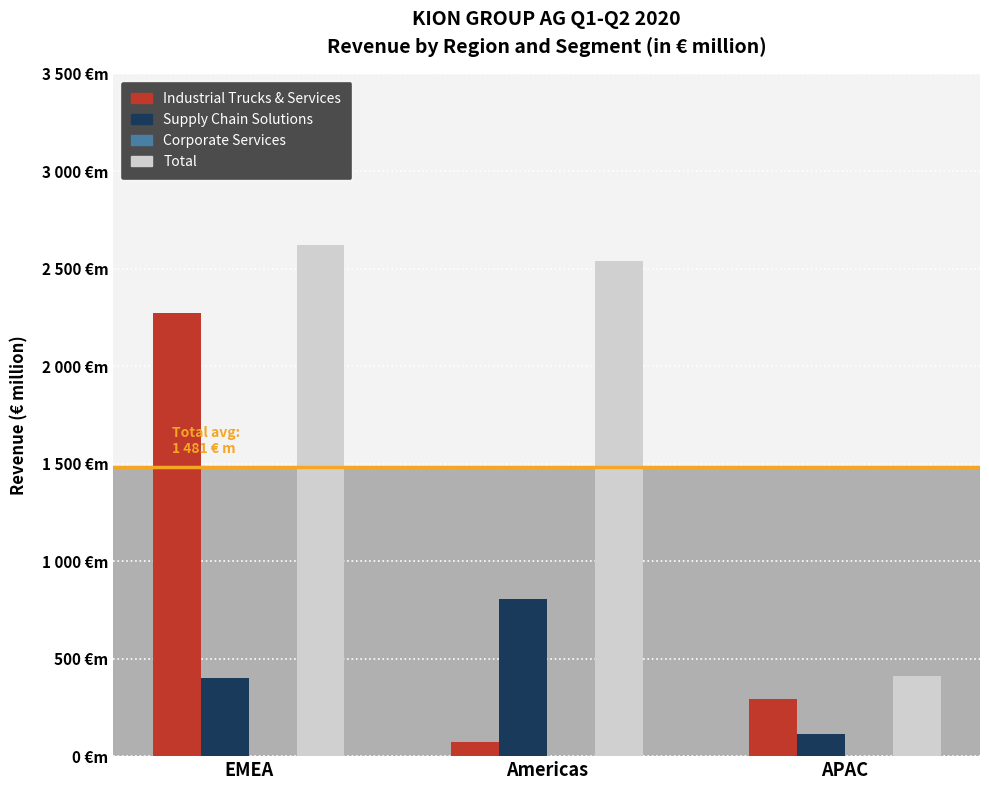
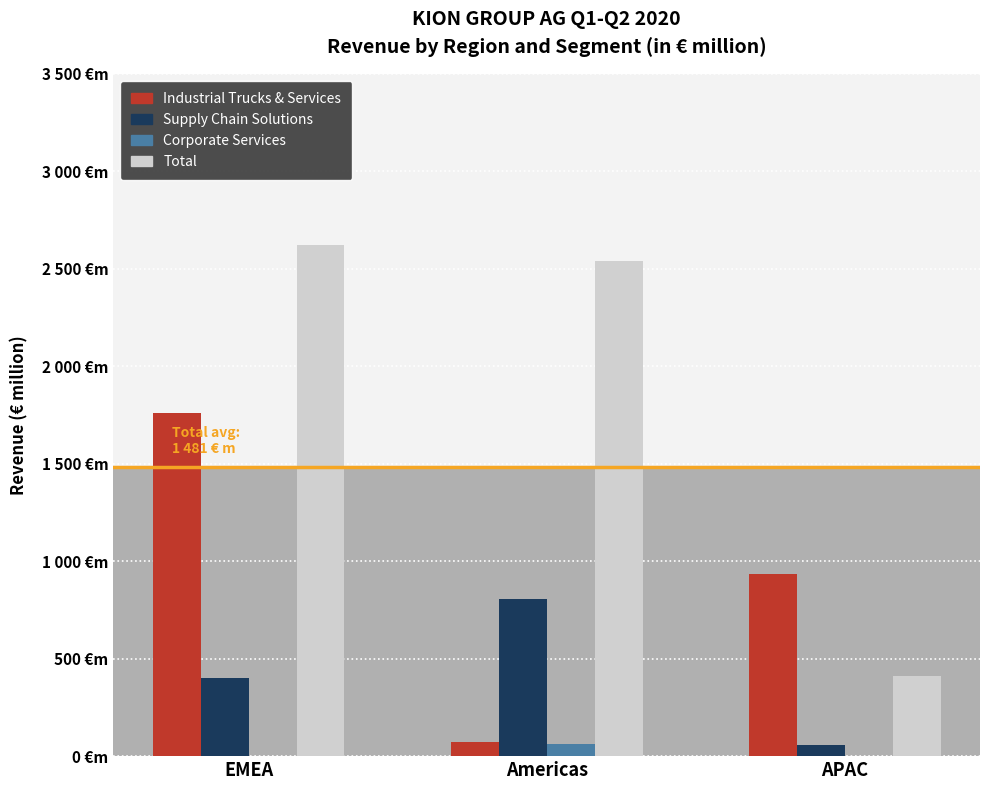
Industrial Trucks & Services, EMEA: 2270 €m -> 1760 €m
Corporate Services, Americas: 0 €m -> 60 €m
Industrial Trucks & Services, APAC: 290 €m -> 940 €m
Supply Chain Solutions, APAC: 120 €m -> 60 €m
